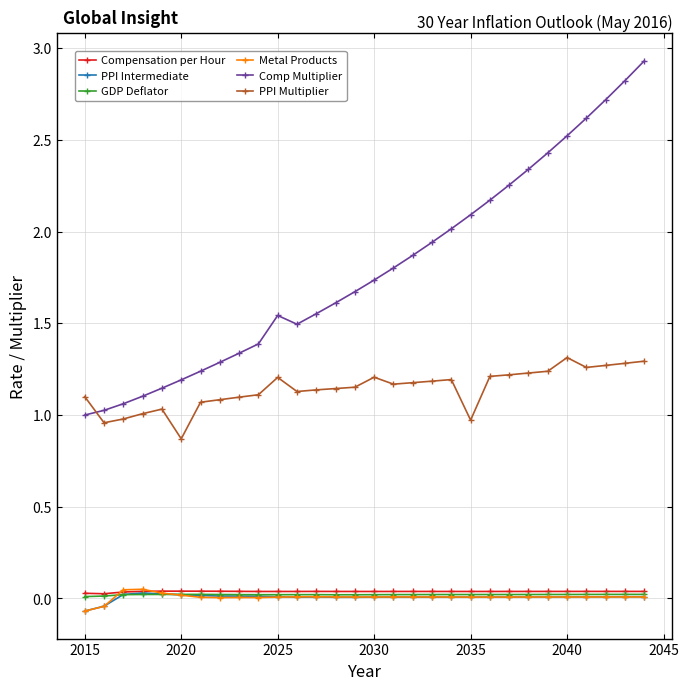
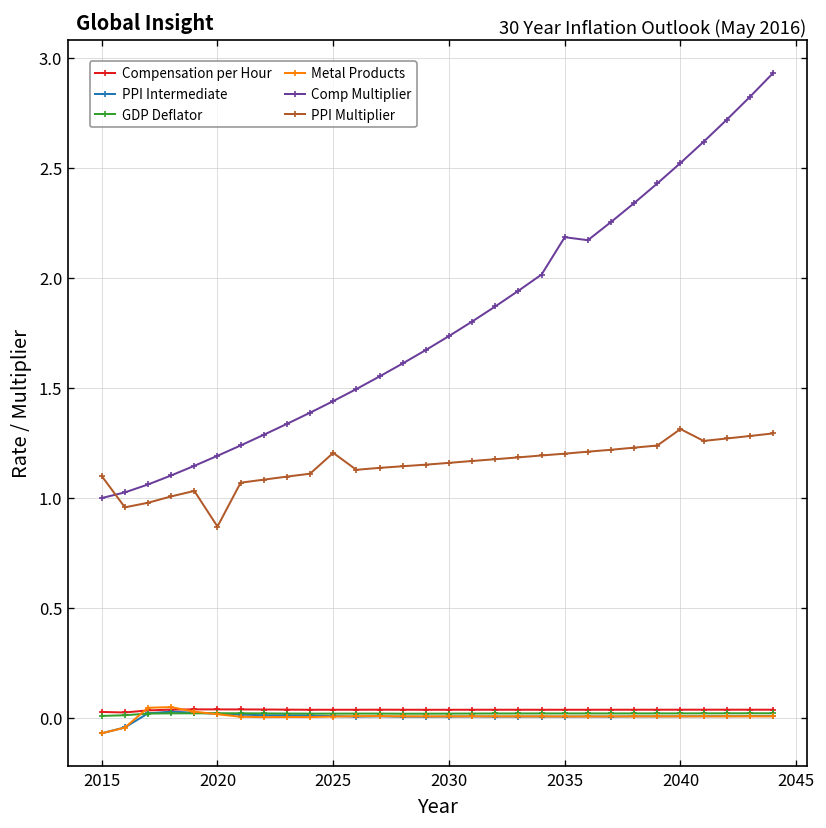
Comp Multiplier, 2025: 1.54 -> 1.44
PPI Multiplier, 2030: 1.21 -> 1.16
Comp Multiplier, 2035: 2.09 -> 2.19
PPI Multiplier, 2035: 0.97 -> 1.20
